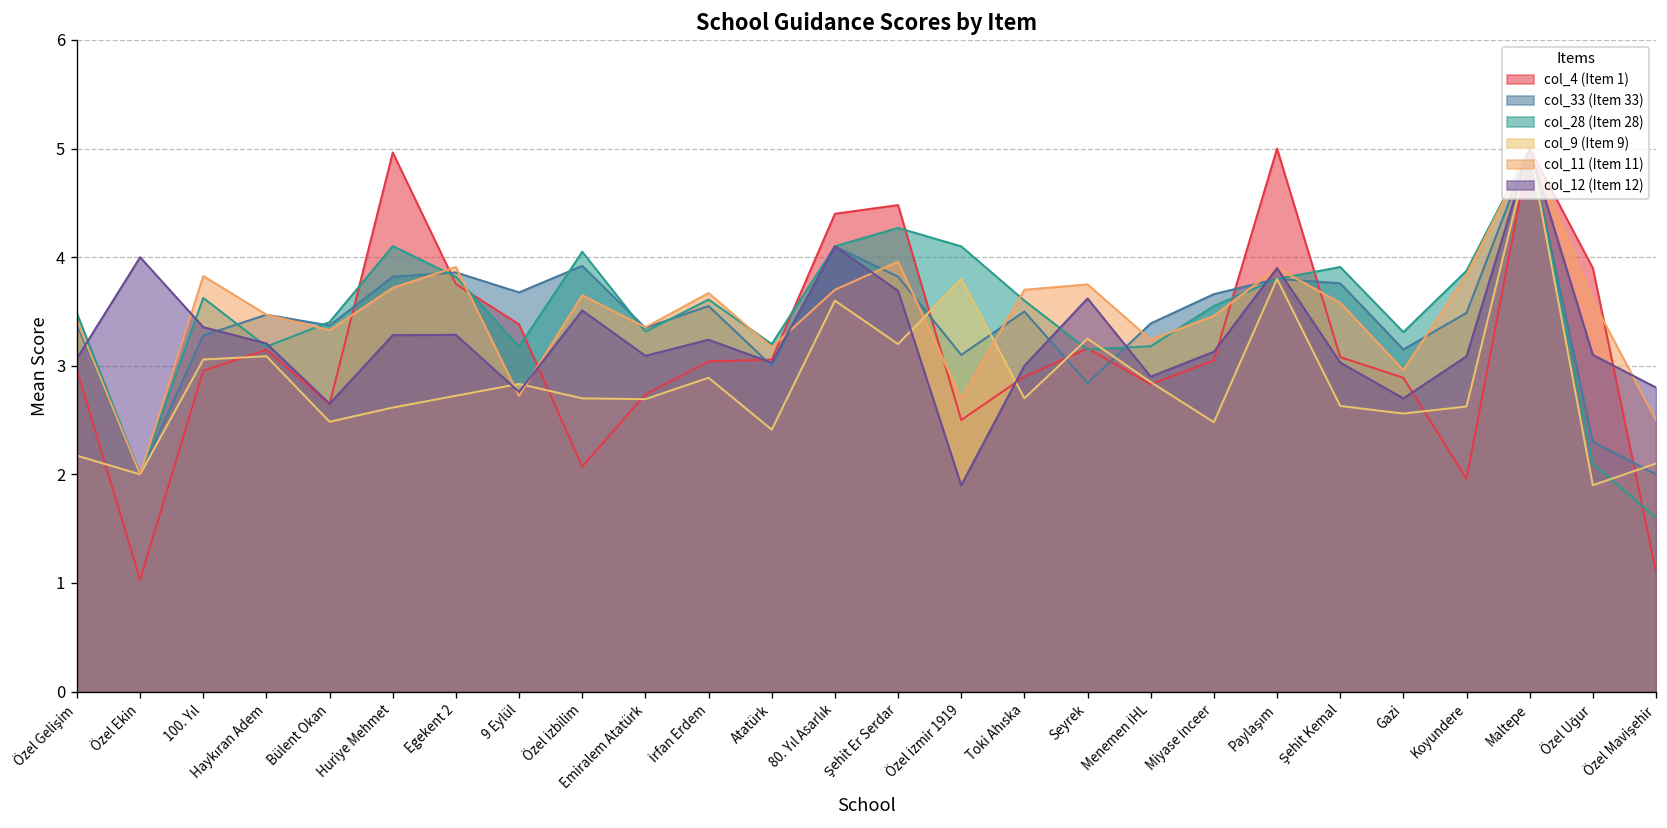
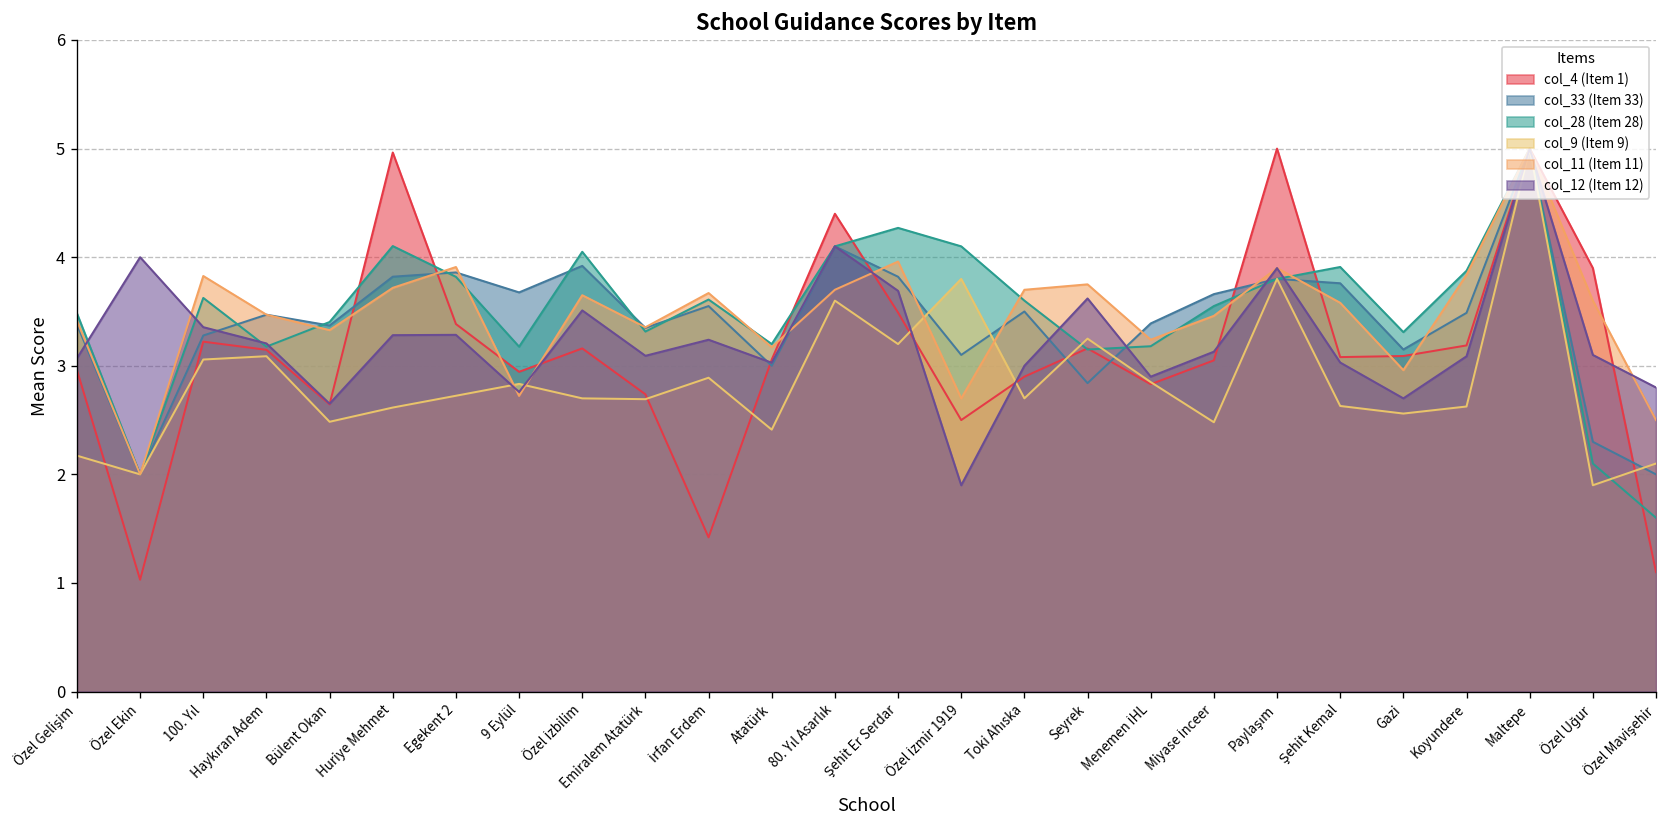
col_4 (Item 1), 100. Yıl: 3.0 -> 3.2
col_4 (Item 1), Egekent 2: 3.8 -> 3.4
col_4 (Item 1), 9 Eylül: 3.4 -> 2.9
col_4 (Item 1), Özel İzbilim: 2.1 -> 3.2
col_4 (Item 1), İrfan Erdem: 3.0 -> 1.4
col_4 (Item 1), Şehit Er Serdar: 4.5 -> 3.5
col_4 (Item 1), Gazi: 2.9 -> 3.1
col_4 (Item 1), Koyundere: 2.0 -> 3.2
